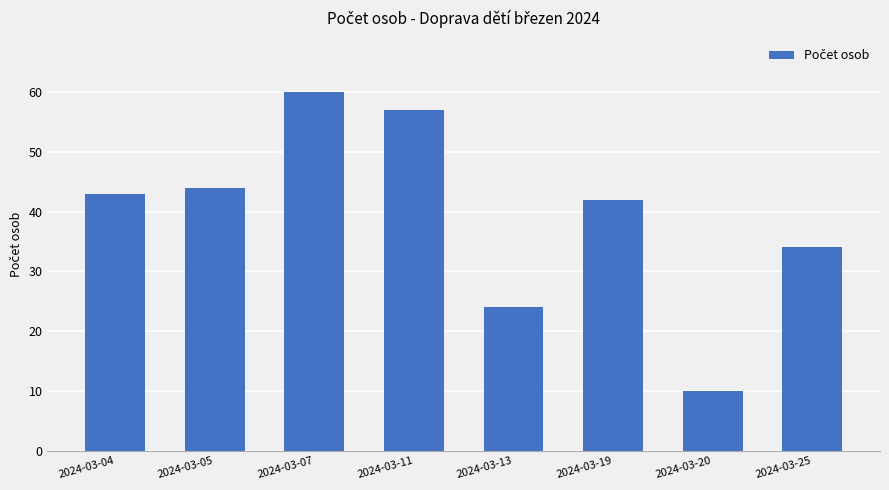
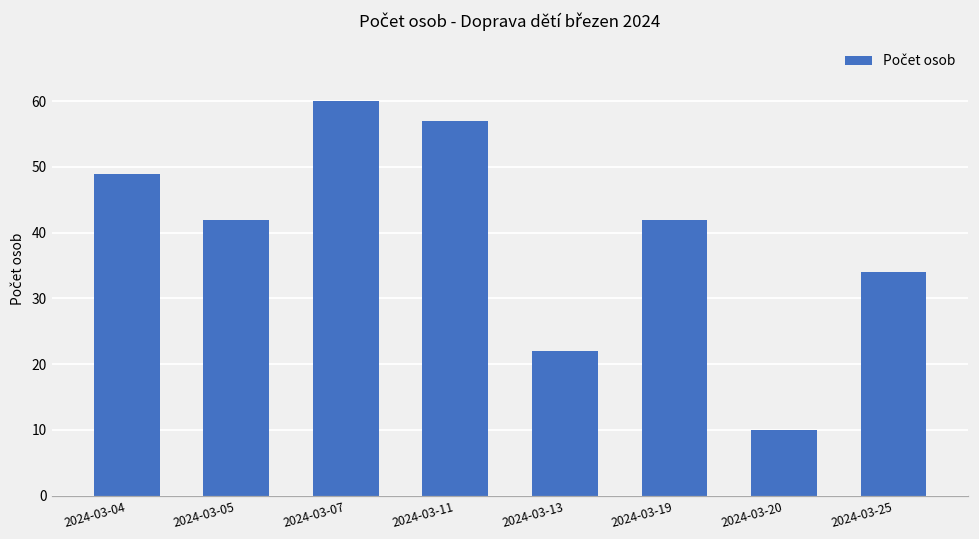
2024-03-04: 43 -> 49
2024-03-05: 44 -> 42
2024-03-13: 24 -> 22
